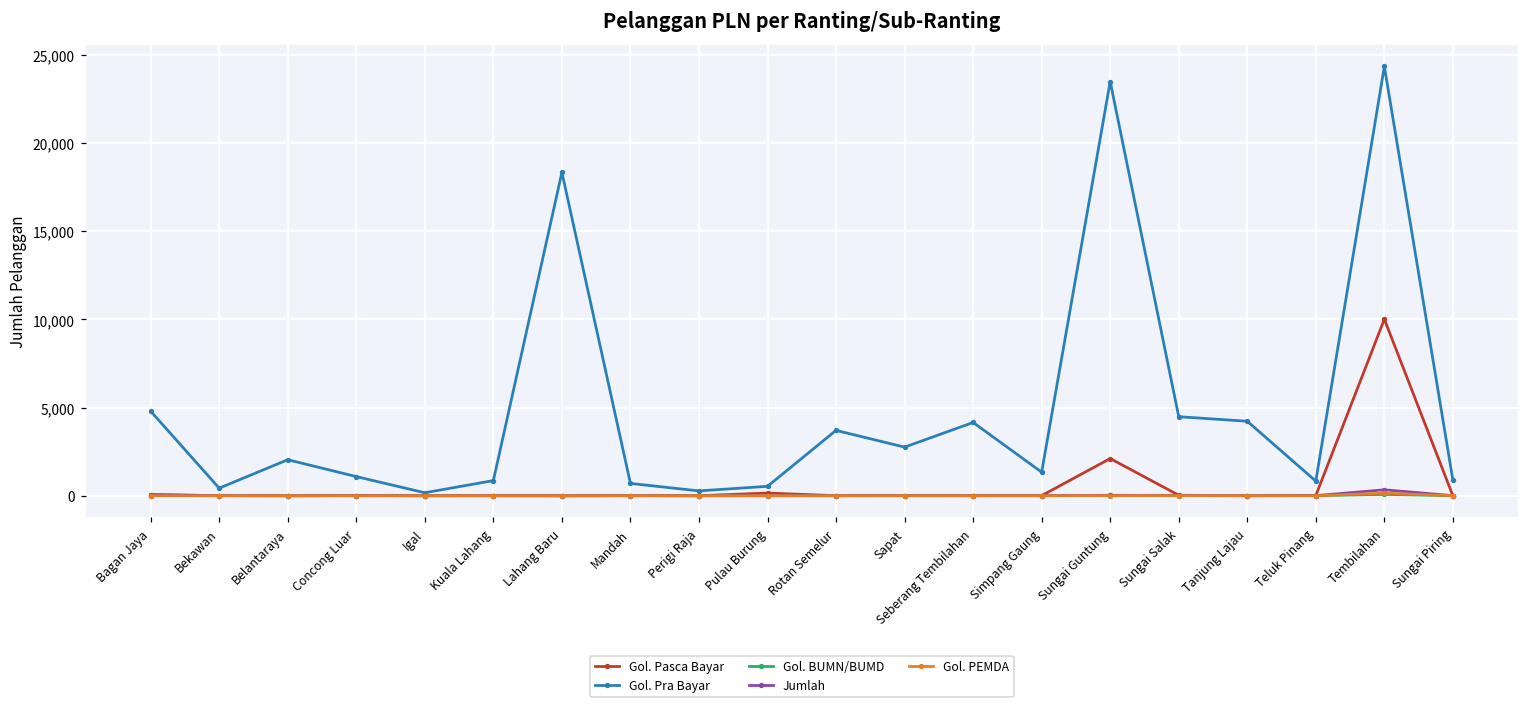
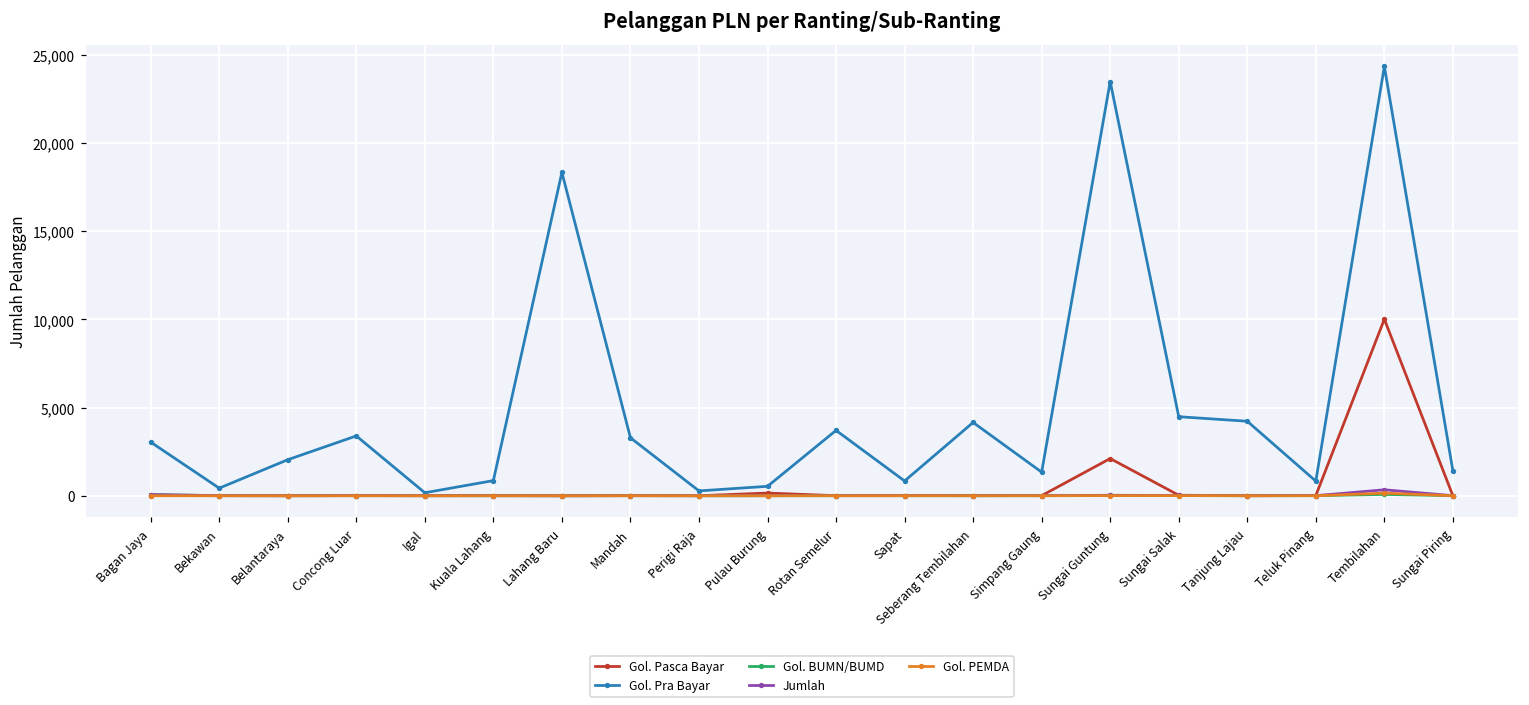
Gol. Pra Bayar, Bagan Jaya: 4,800 -> 3,000
Gol. Pra Bayar, Concong Luar: 1,100 -> 3,400
Gol. Pra Bayar, Mandah: 700 -> 3,300
Gol. Pra Bayar, Sapat: 2,800 -> 800
Gol. Pra Bayar, Sungai Piring: 900 -> 1,400
